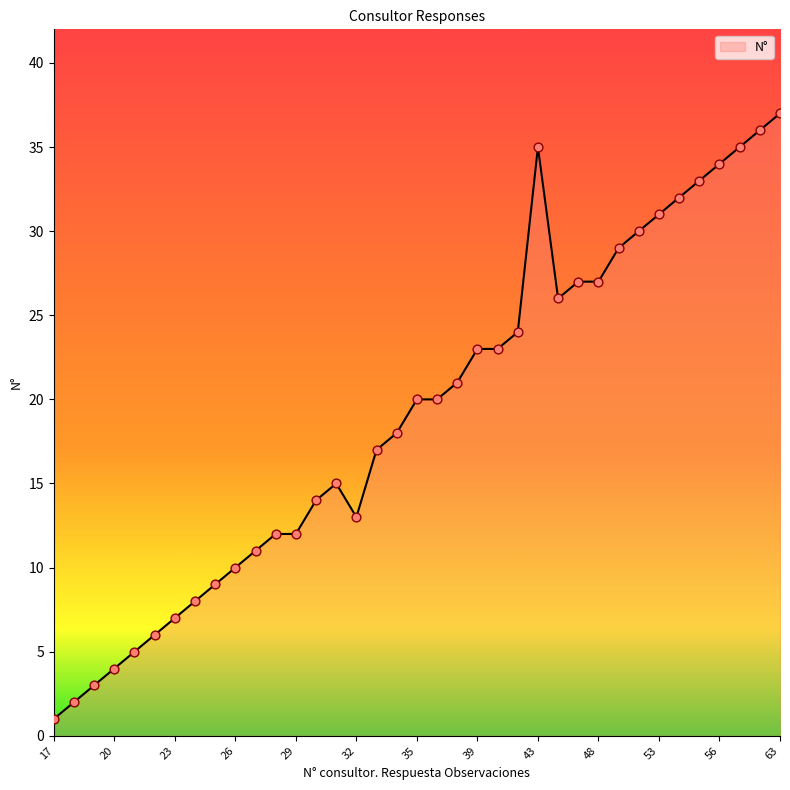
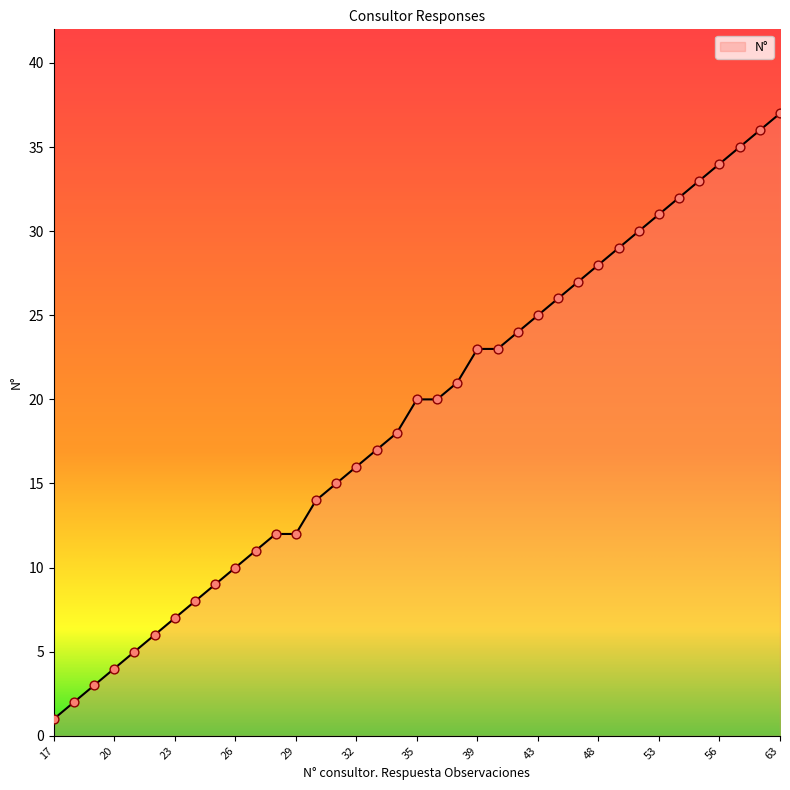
32: 13 -> 16
43: 35 -> 25
48: 27 -> 28
